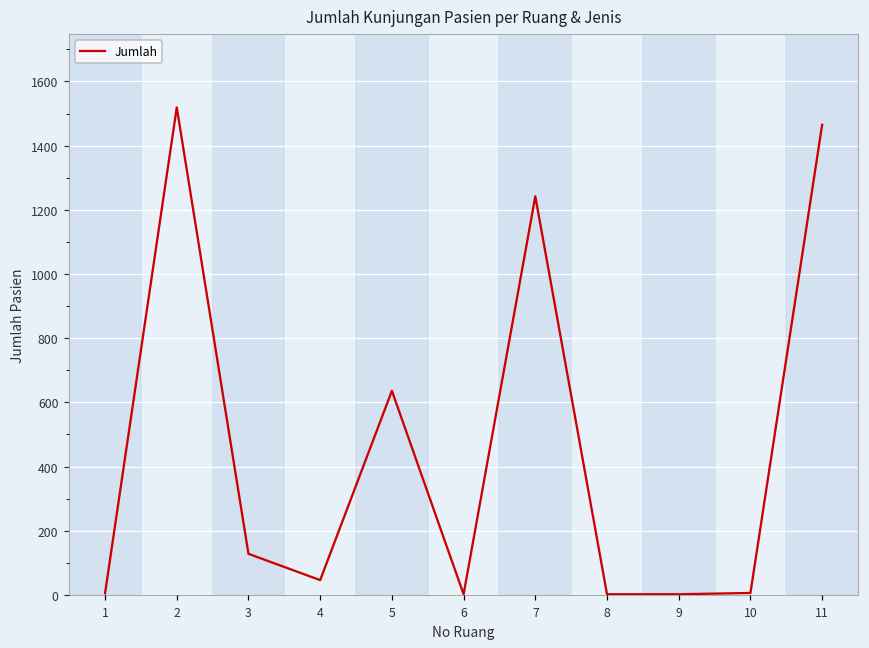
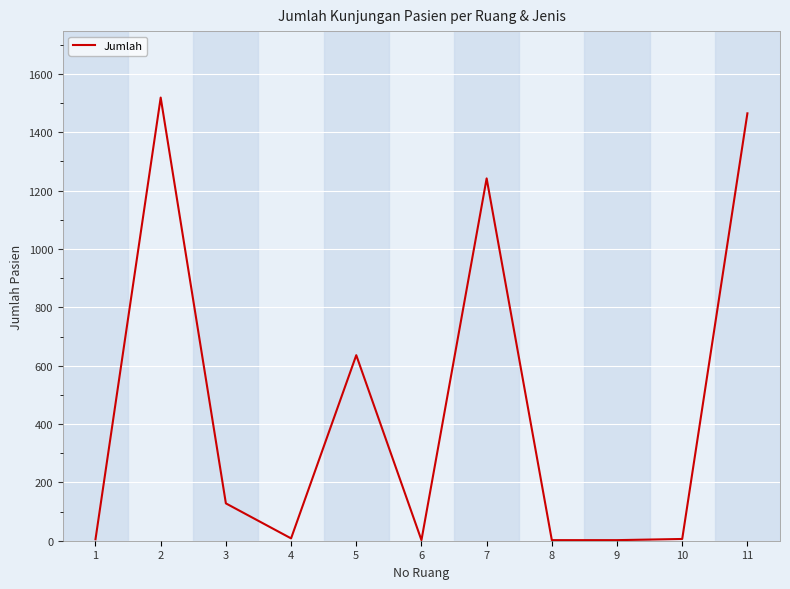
4: 50 -> 10
